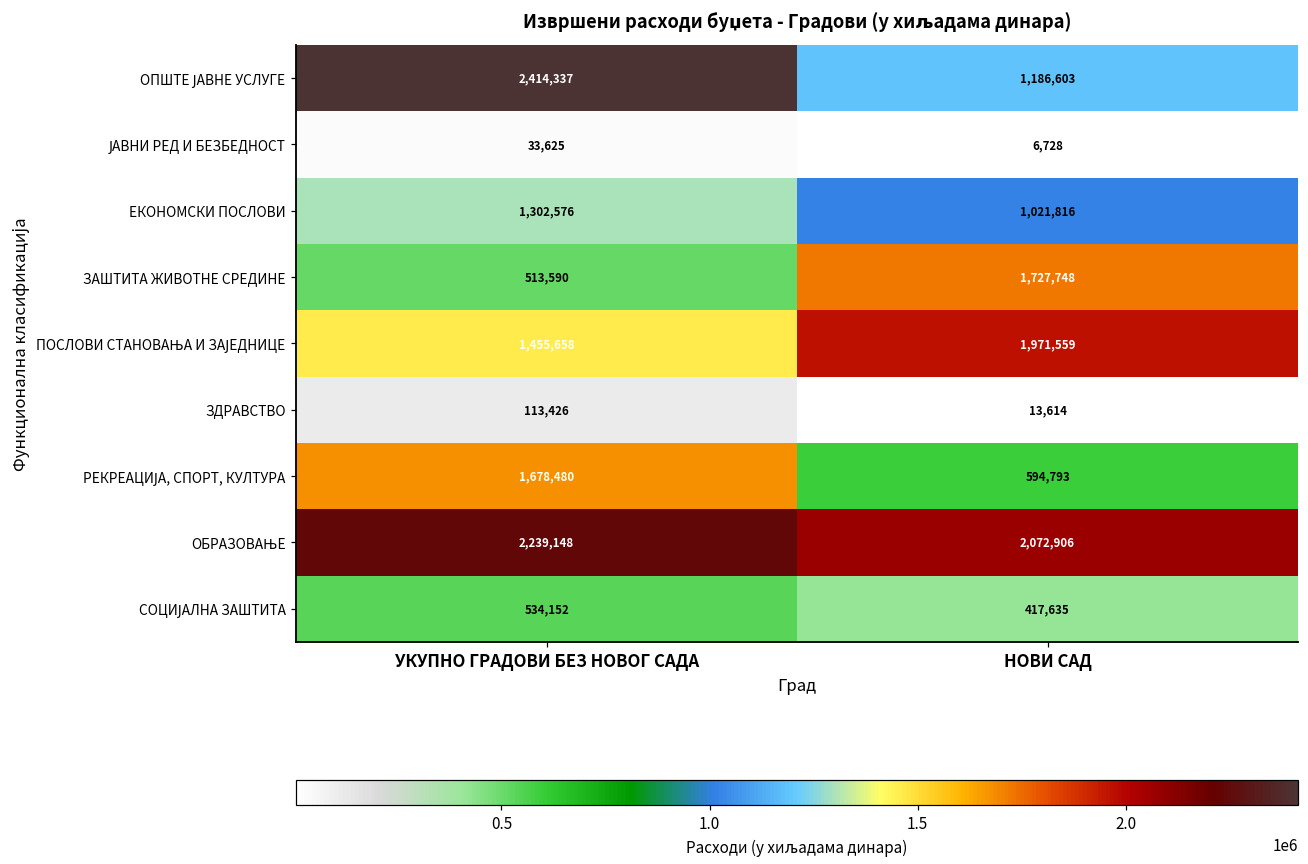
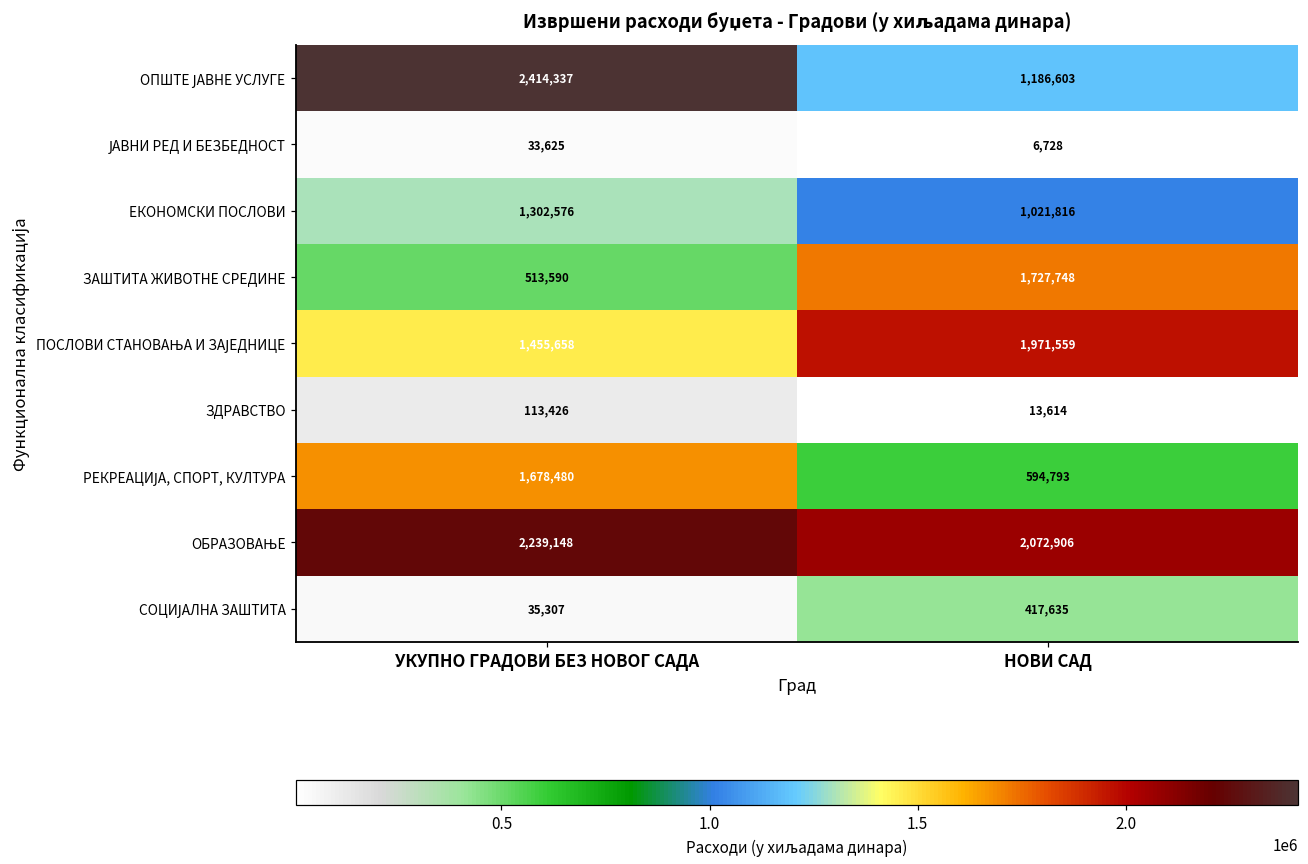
СОЦИЈАЛНА ЗАШТИТА, УКУПНО ГРАДОВИ БЕЗ НОВОГ САДА: 534,152 -> 35,307
